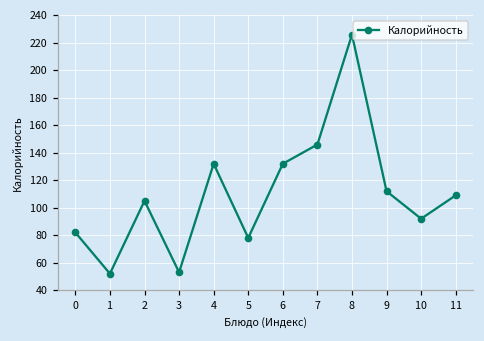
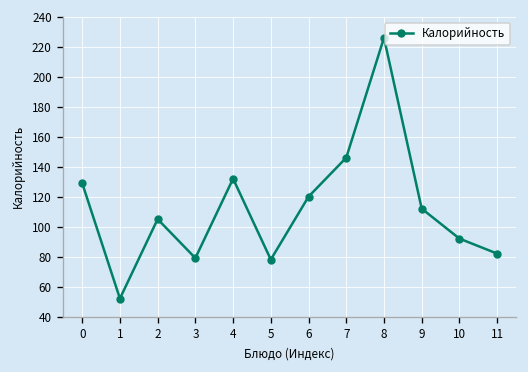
0: 82 -> 129
3: 53 -> 79
6: 132 -> 120
11: 109 -> 82
